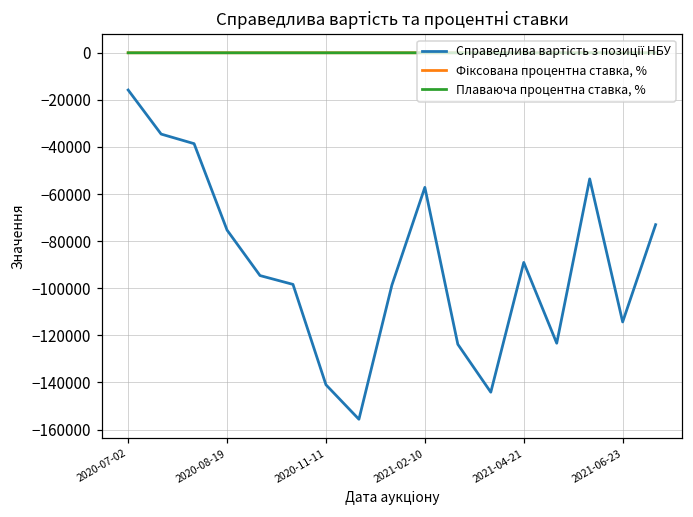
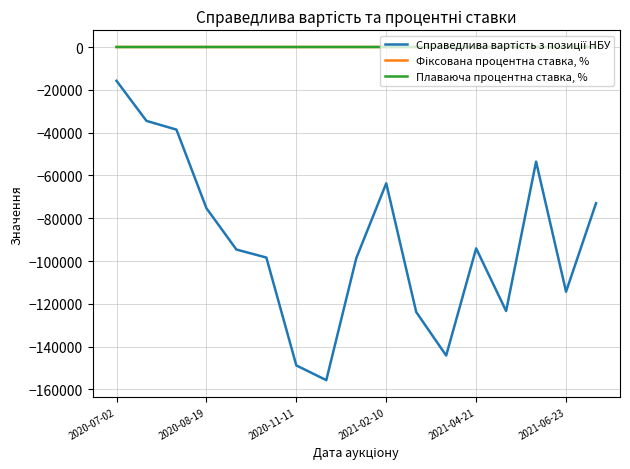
Справедлива вартість з позиції НБУ, 2020-11-11: -141000 -> -149000
Справедлива вартість з позиції НБУ, 2021-02-10: -57000 -> -64000
Справедлива вартість з позиції НБУ, 2021-04-21: -89000 -> -94000
